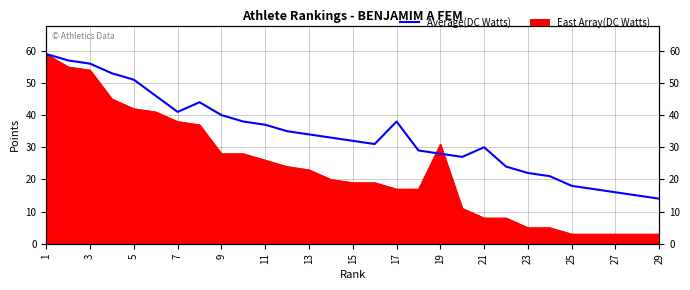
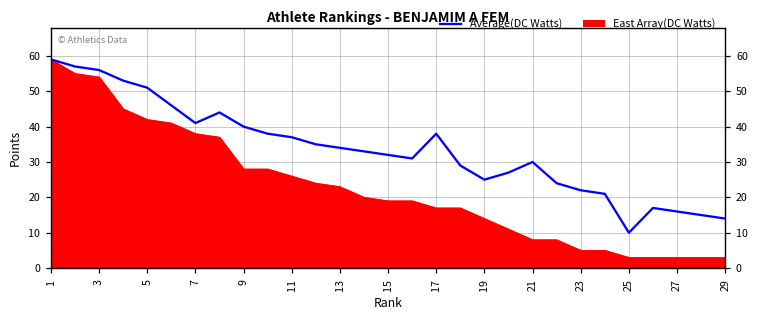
East Array(DC Watts), 19: 31 -> 14
Average(DC Watts), 19: 28 -> 25
Average(DC Watts), 25: 18 -> 10
